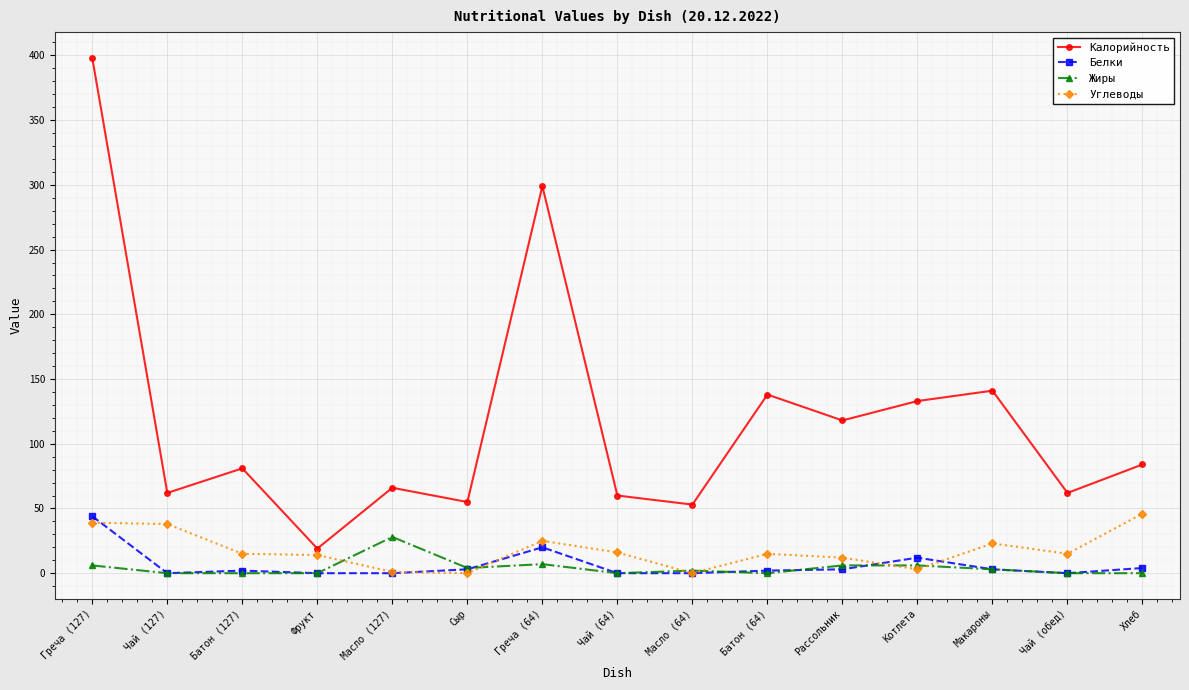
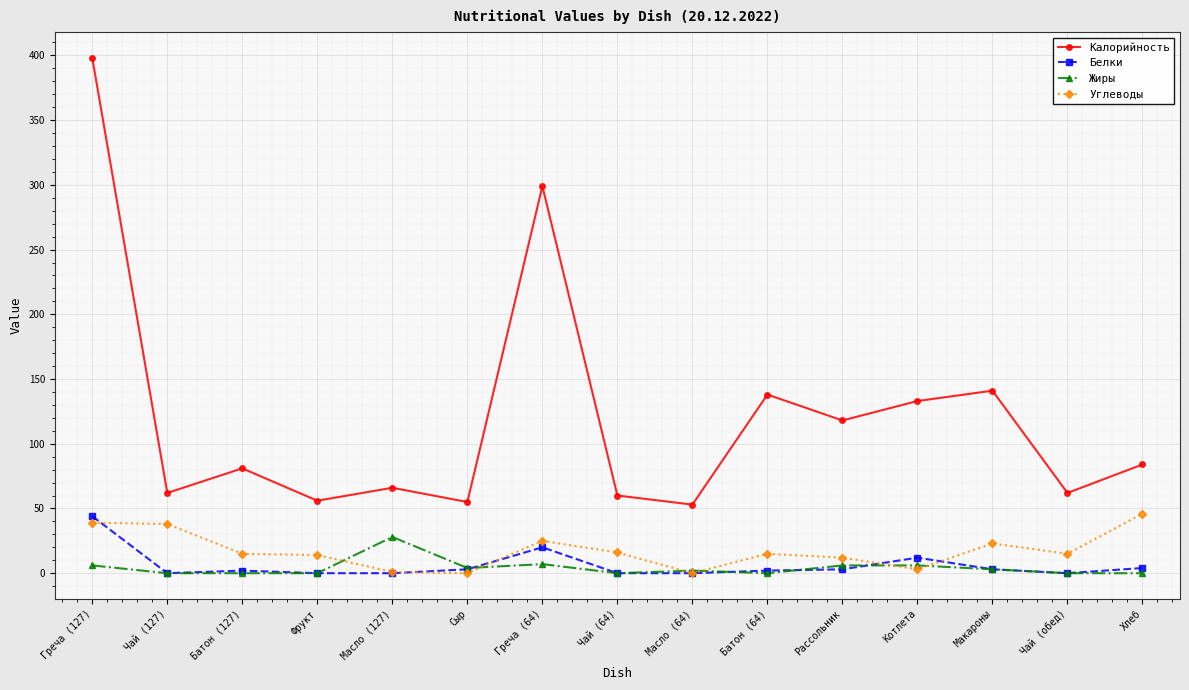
Калорийность, Фрукт: 19 -> 56
